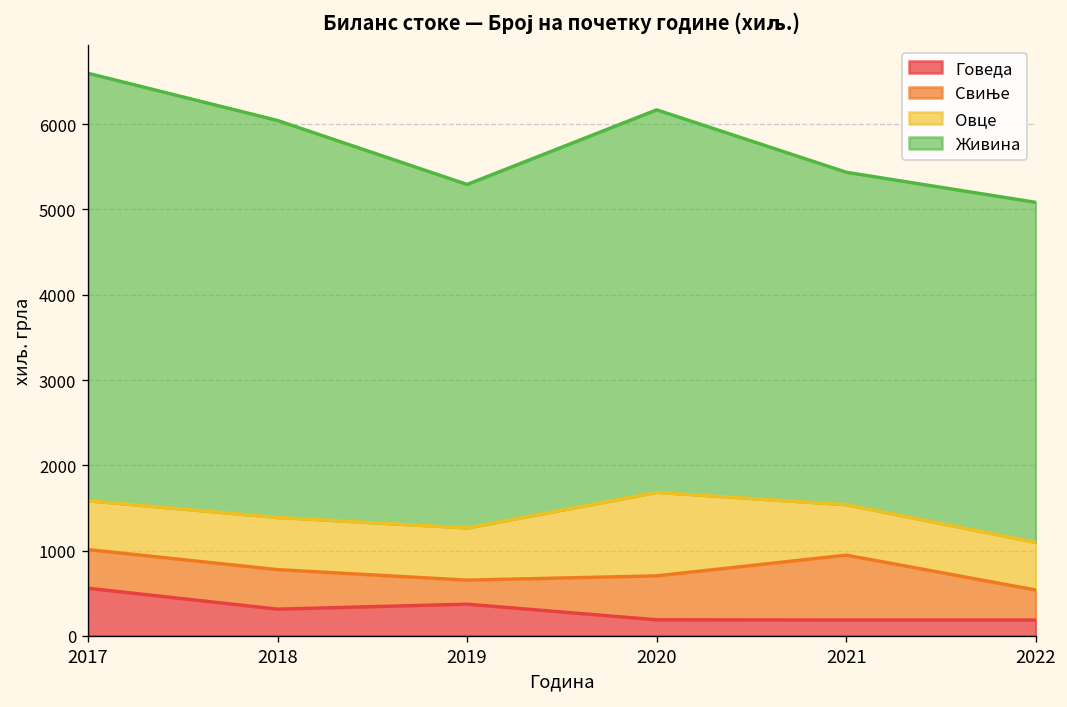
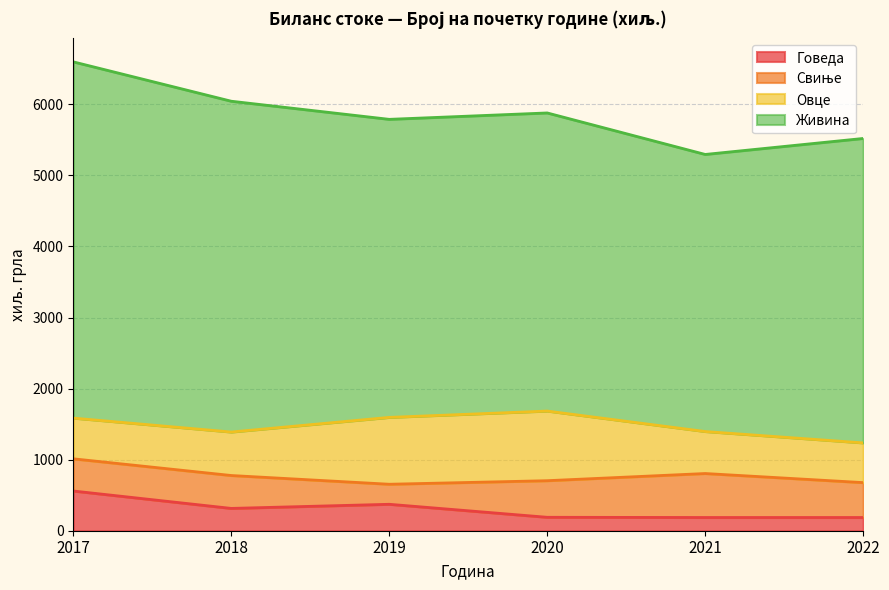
Овце, 2019: 600 -> 900
Живина, 2019: 4000 -> 4200
Живина, 2020: 4500 -> 4200
Свиње, 2021: 800 -> 600
Свиње, 2022: 400 -> 500
Живина, 2022: 4000 -> 4300
